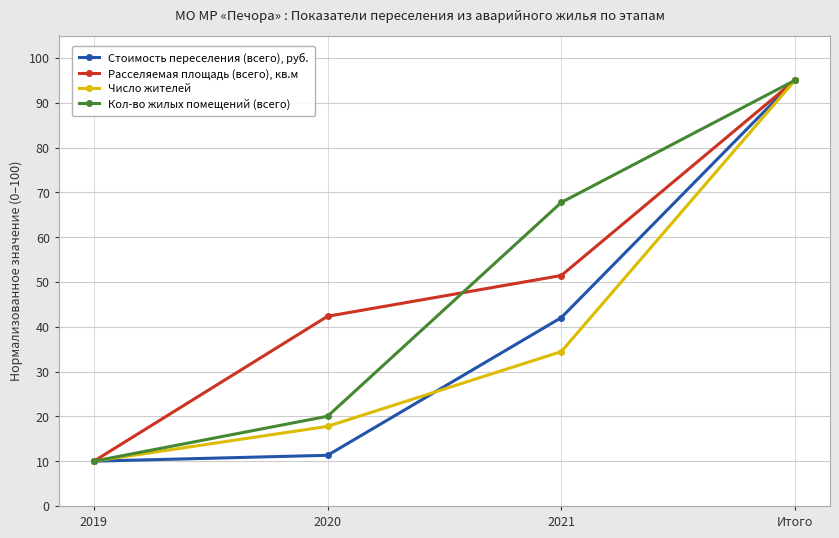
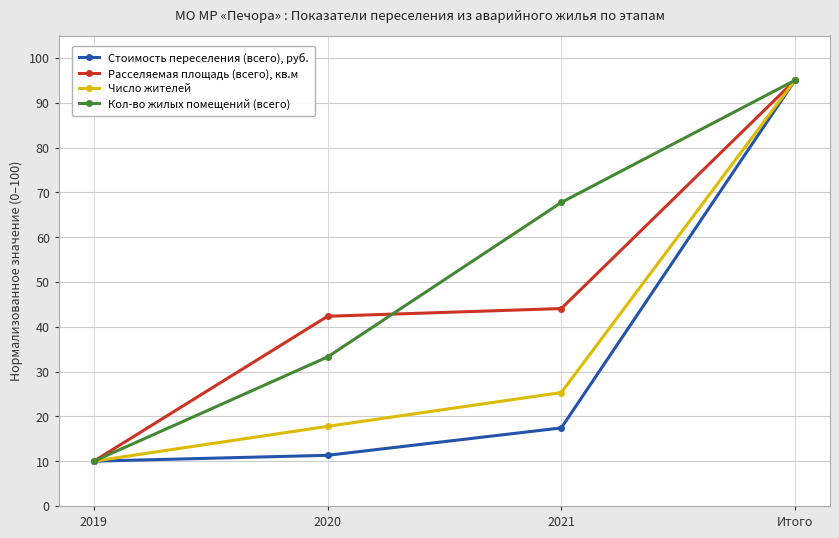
Кол-во жилых помещений (всего), 2020: 20 -> 33
Стоимость переселения (всего), руб., 2021: 42 -> 17
Расселяемая площадь (всего), кв.м, 2021: 51 -> 44
Число жителей, 2021: 34 -> 25
